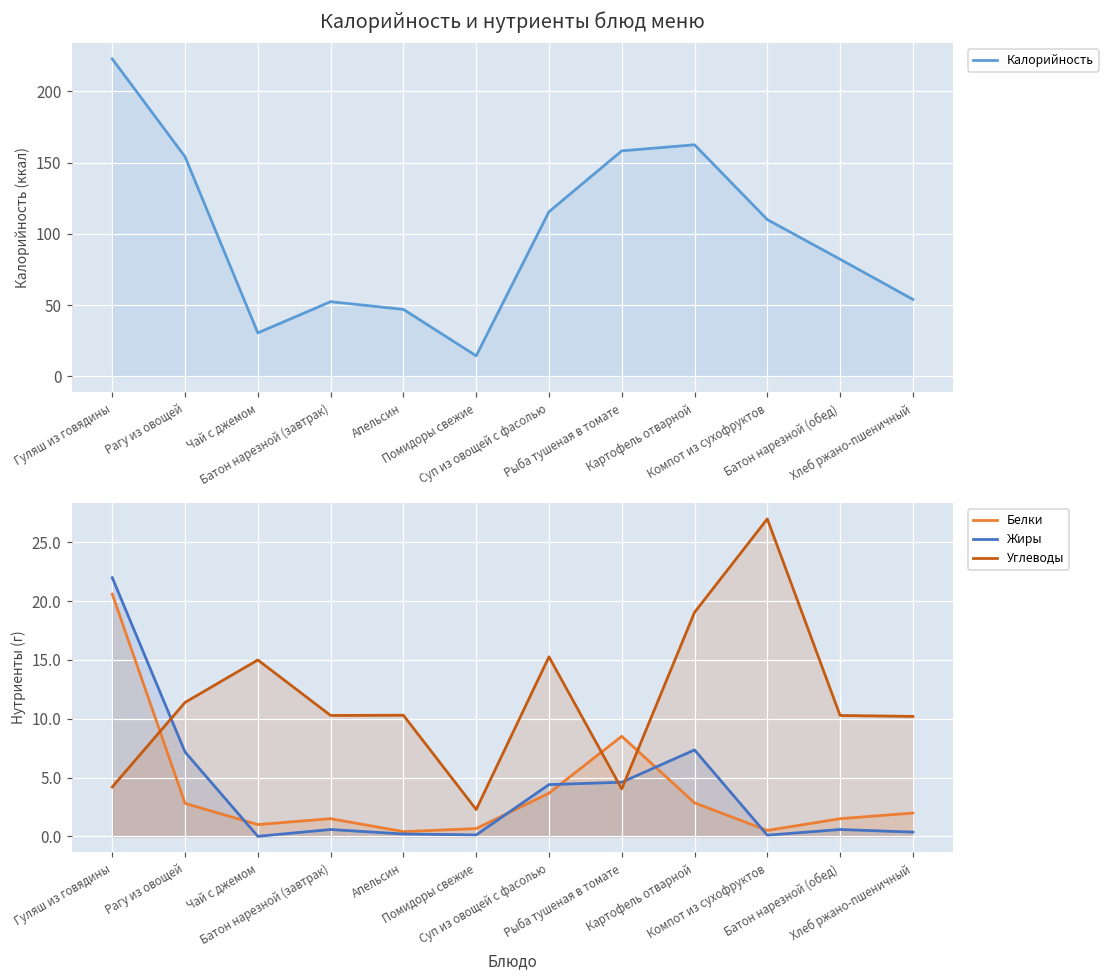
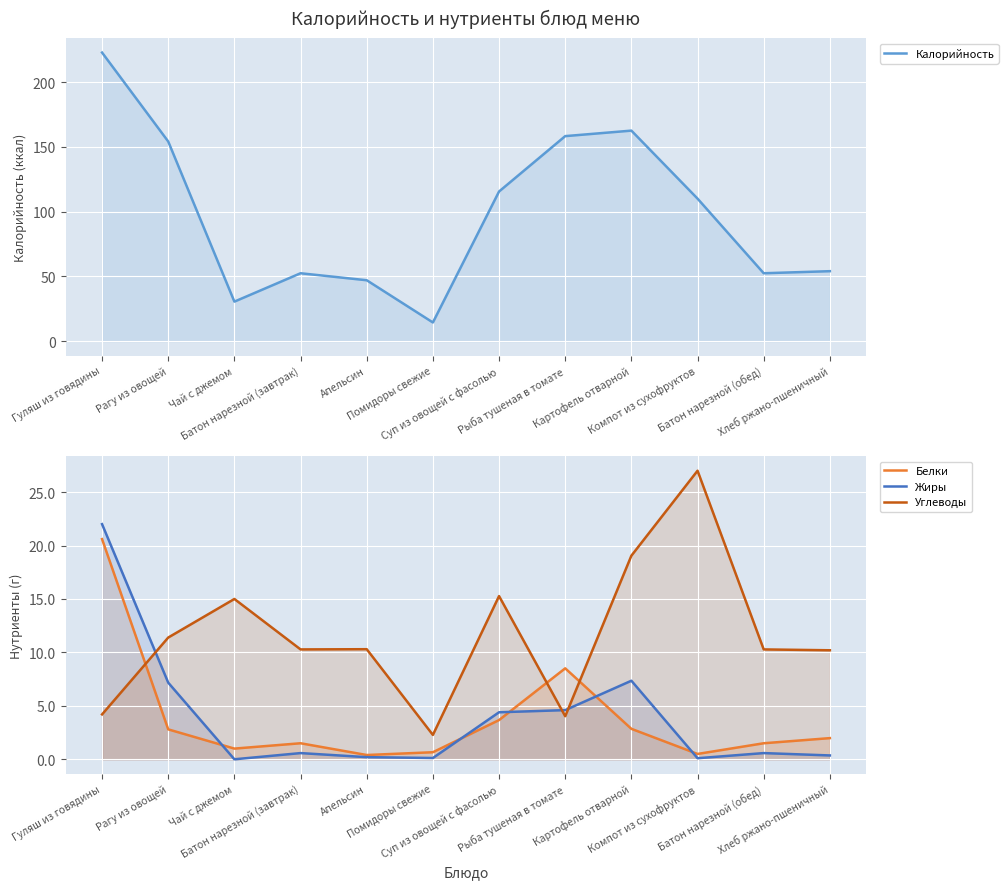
Калорийность и нутриенты блюд меню, Батон нарезной (обед): 82 -> 52
